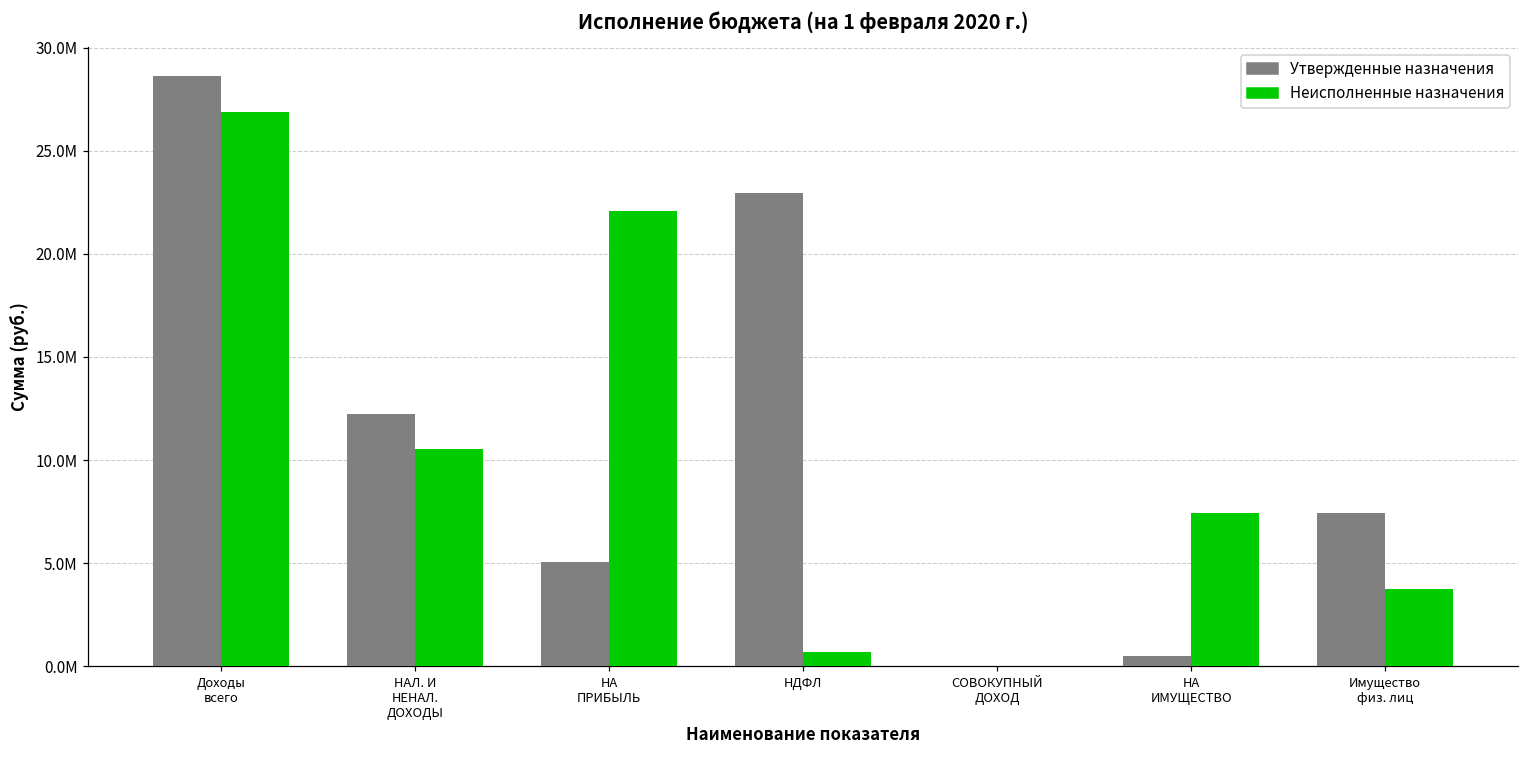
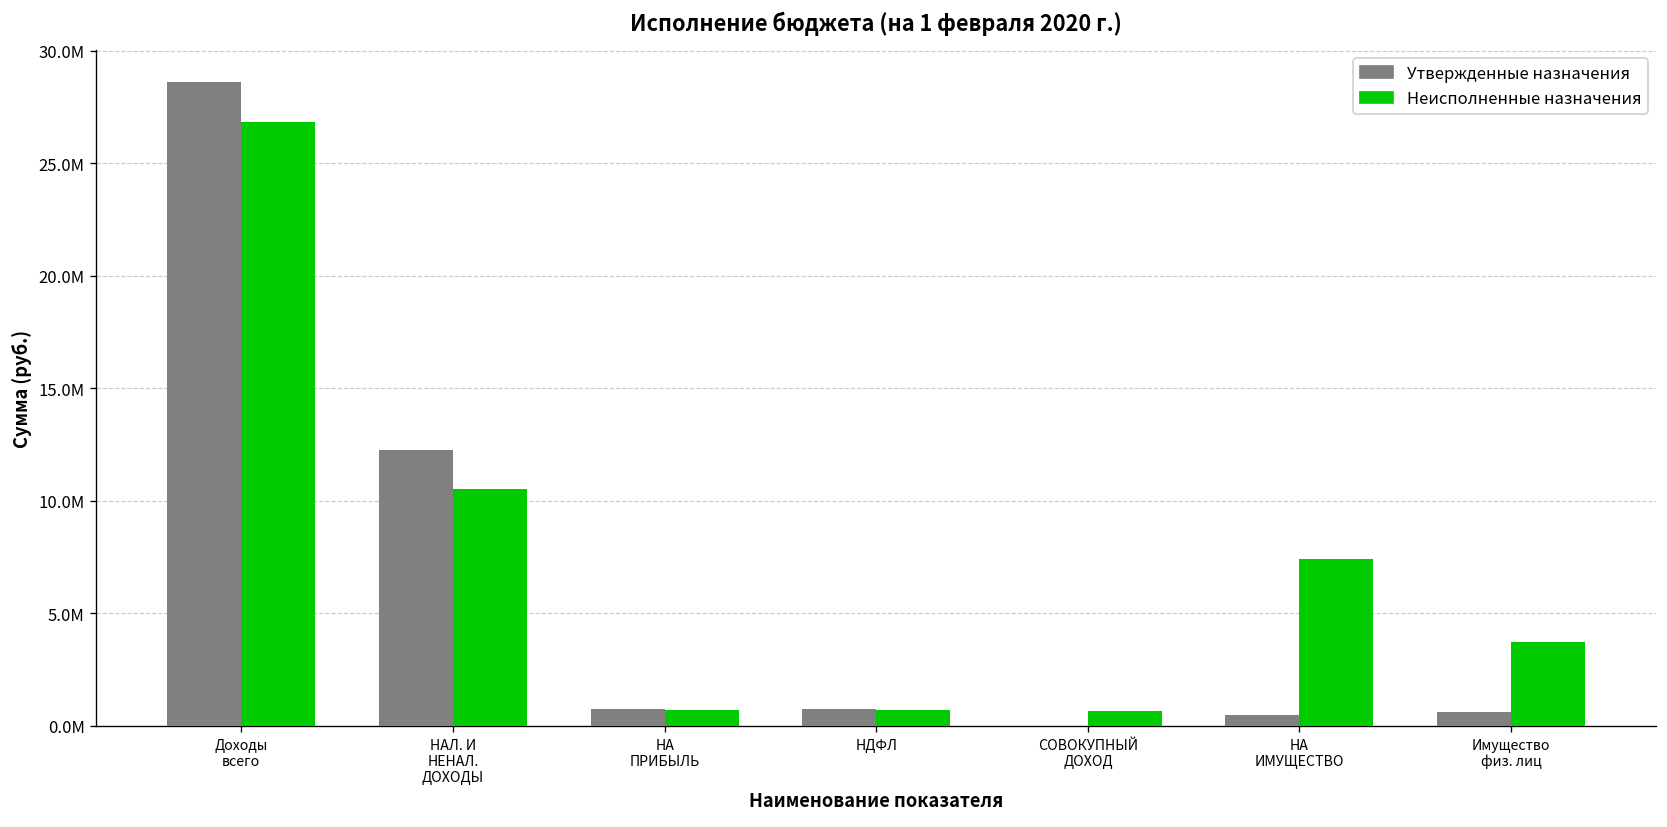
Утвержденные назначения, НА ПРИБЫЛЬ: 5100000 -> 700000
Неисполненные назначения, НА ПРИБЫЛЬ: 22100000 -> 700000
Утвержденные назначения, НДФЛ: 23000000 -> 700000
Неисполненные назначения, СОВОКУПНЫЙ ДОХОД: 0 -> 700000
Утвержденные назначения, Имущество физ. лиц: 7400000 -> 600000
